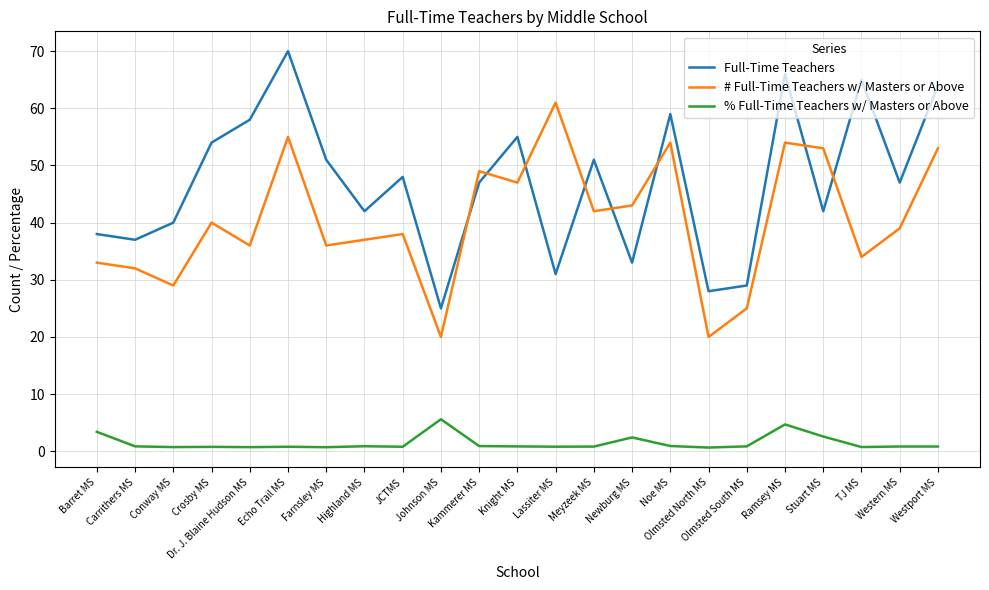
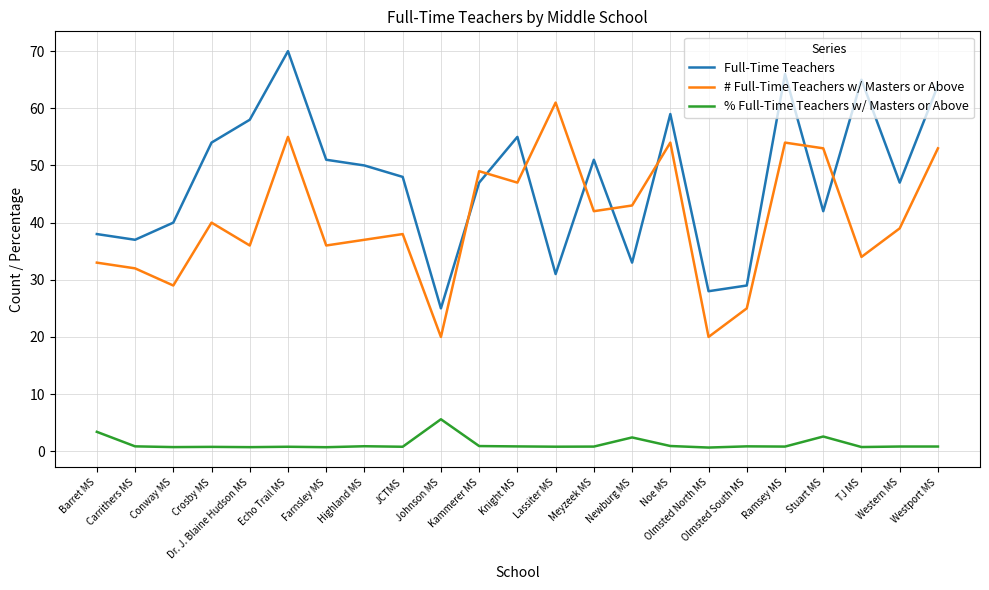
Full-Time Teachers, Highland MS: 42 -> 50
% Full-Time Teachers w/ Masters or Above, Ramsey MS: 5 -> 1
